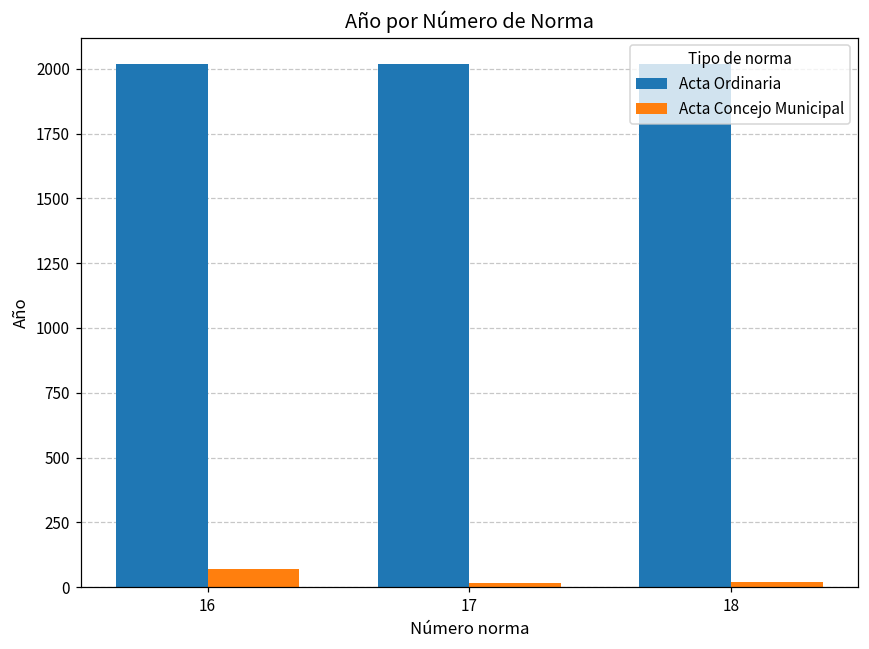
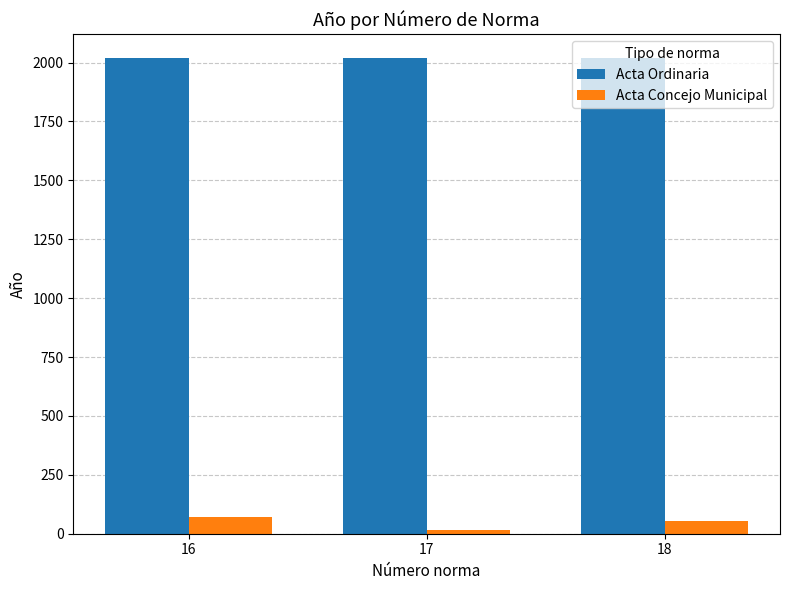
Acta Concejo Municipal, 18: 20 -> 50
